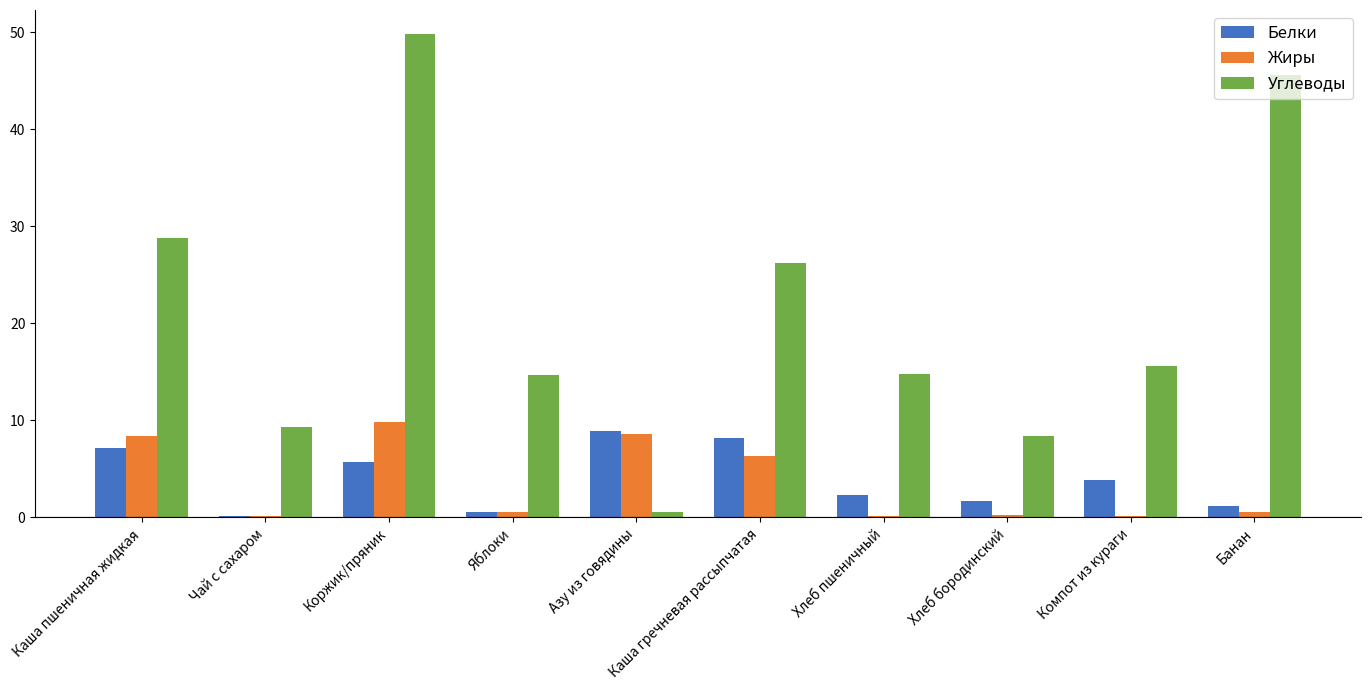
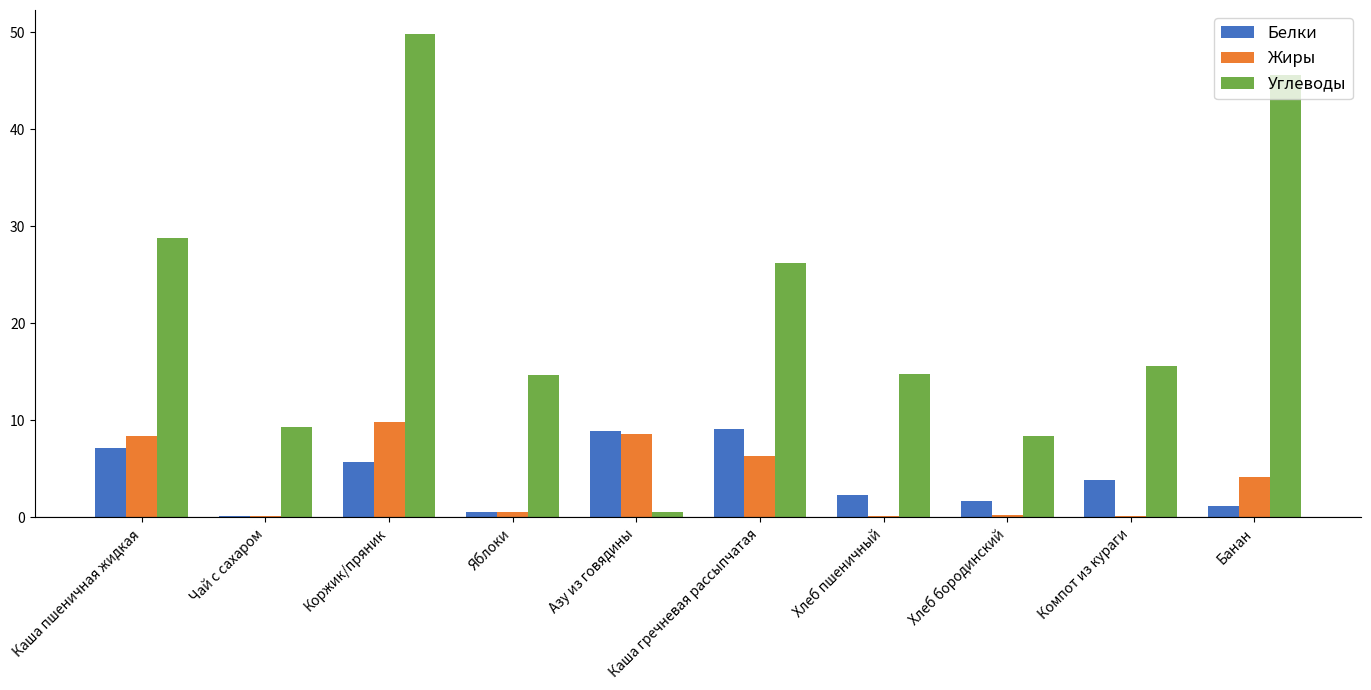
Белки, Каша гречневая рассыпчатая: 8 -> 9
Жиры, Банан: 1 -> 4
